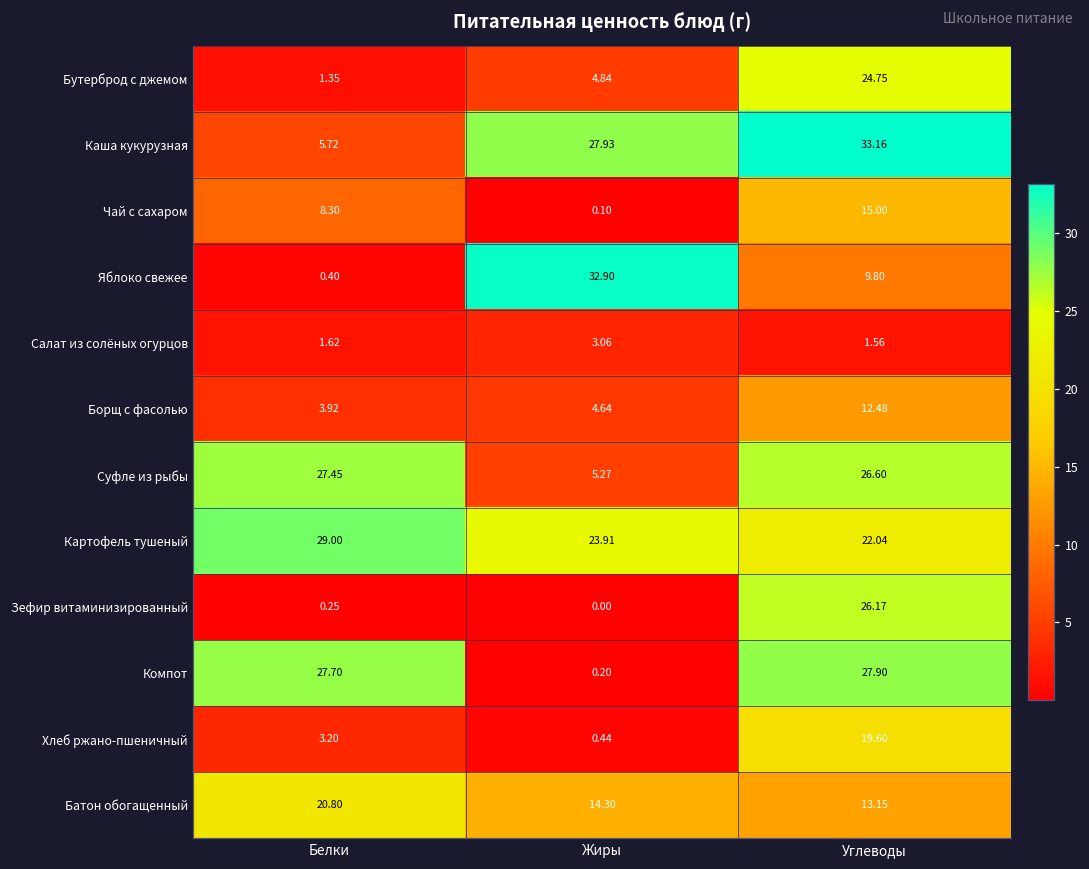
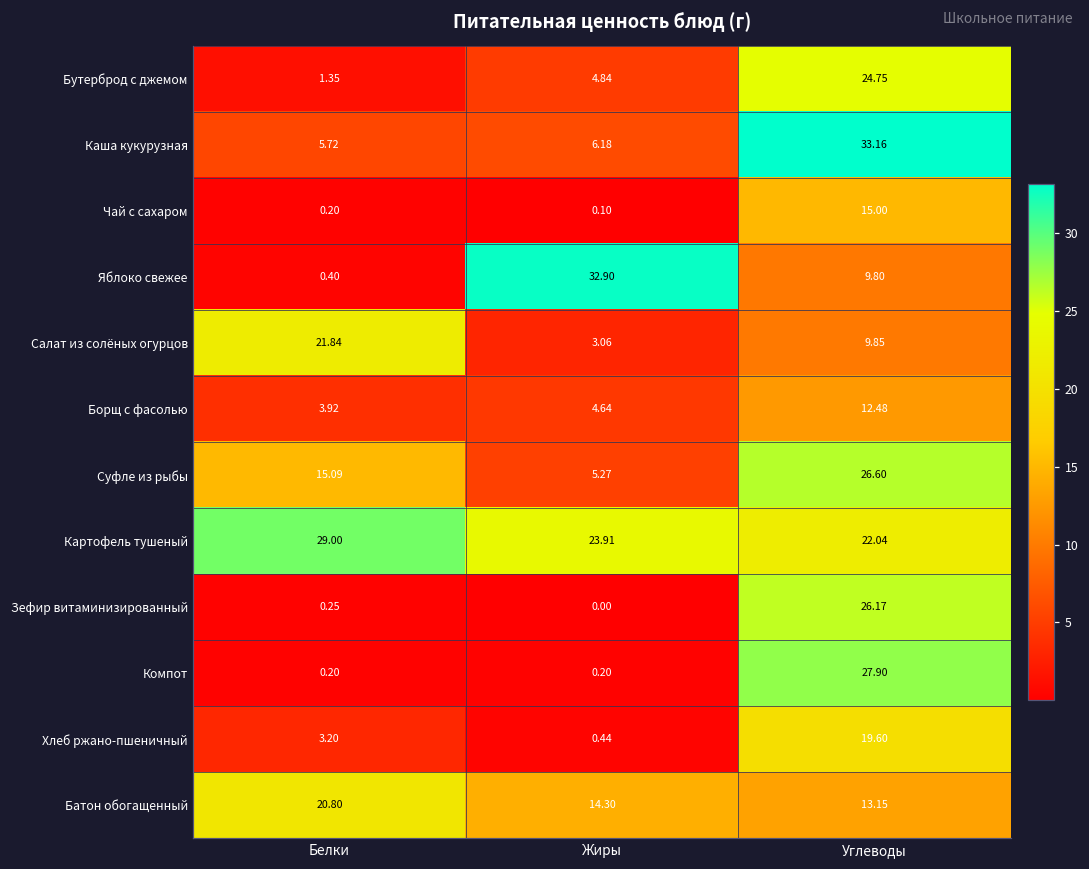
Каша кукурузная, Жиры: 27.93 -> 6.18
Чай с сахаром, Белки: 8.30 -> 0.20
Салат из солёных огурцов, Белки: 1.62 -> 21.84
Салат из солёных огурцов, Углеводы: 1.56 -> 9.85
Суфле из рыбы, Белки: 27.45 -> 15.09
Компот, Белки: 27.70 -> 0.20
